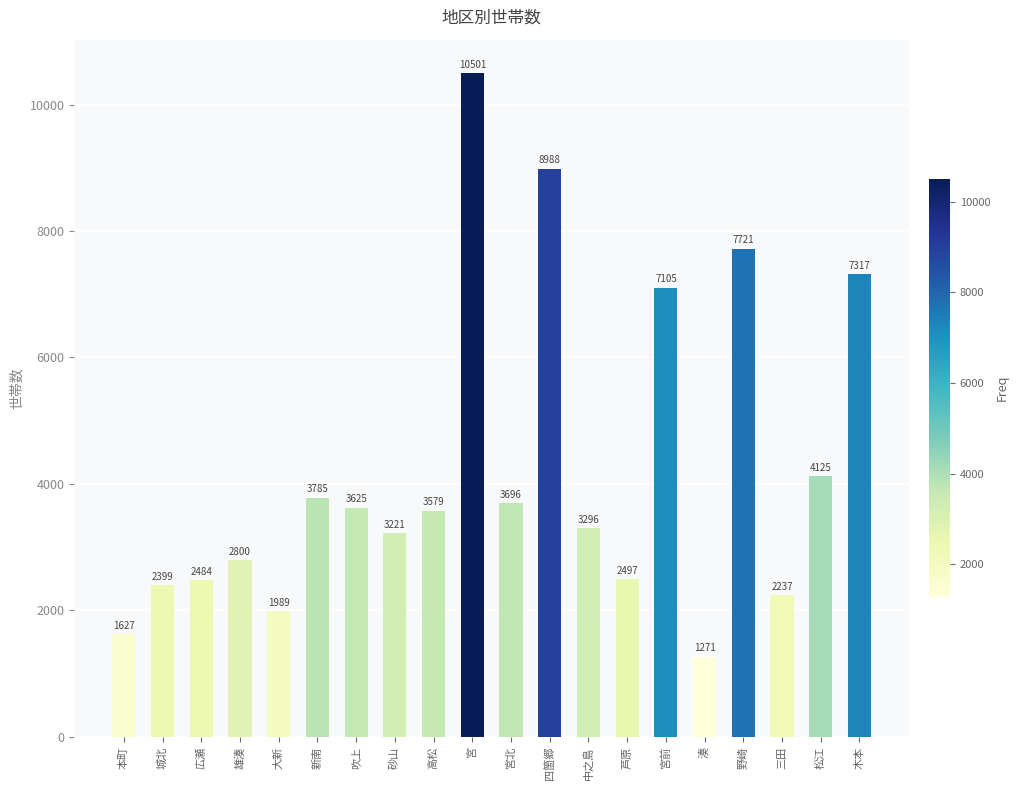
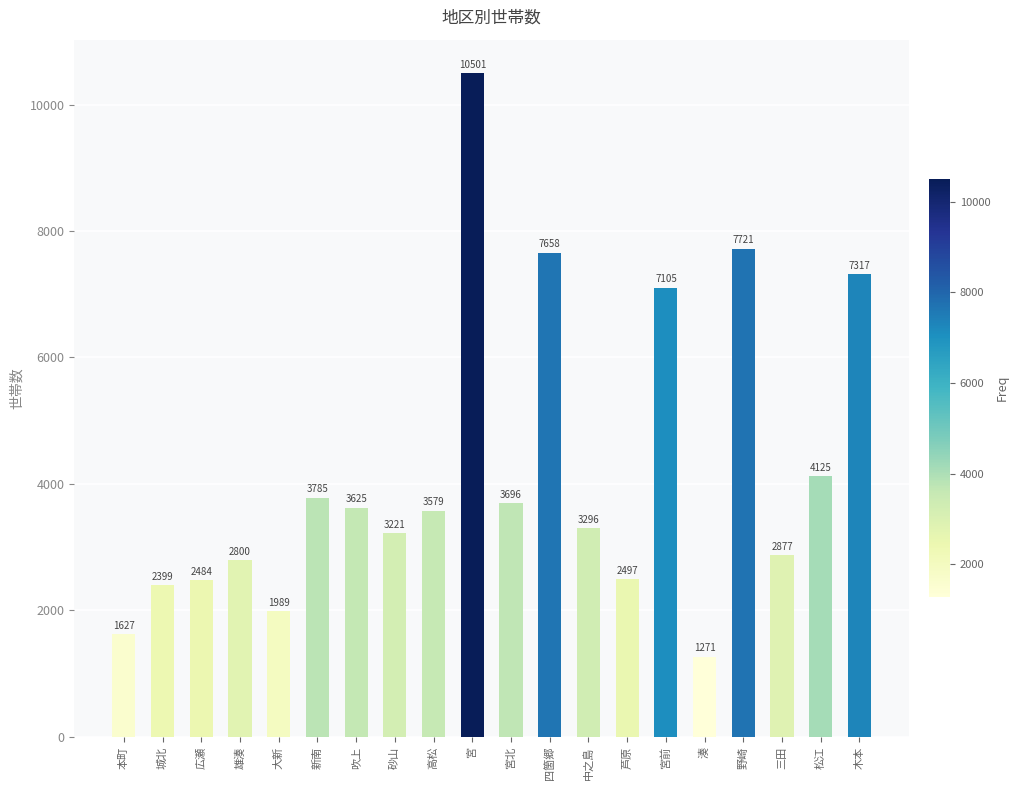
四箇郷: 8988 -> 7658
三田: 2237 -> 2877
